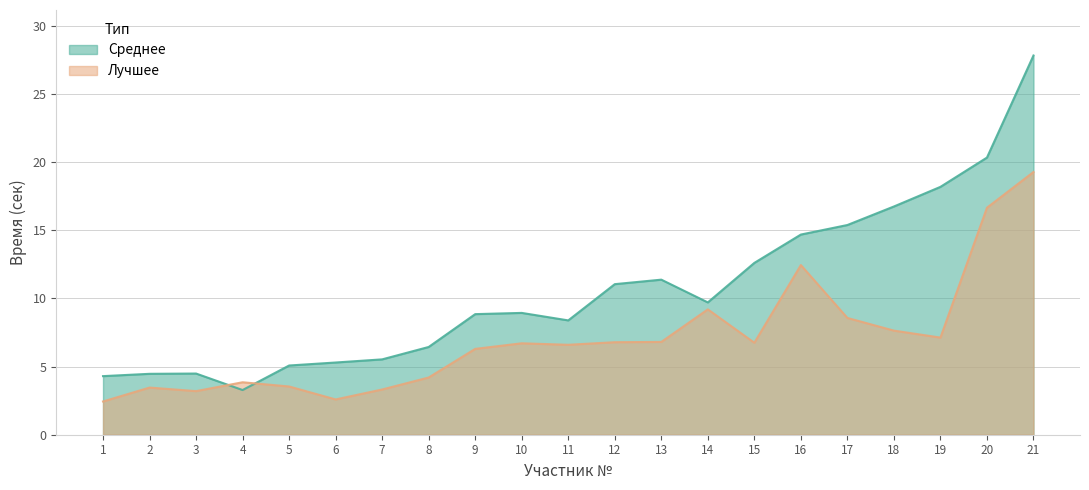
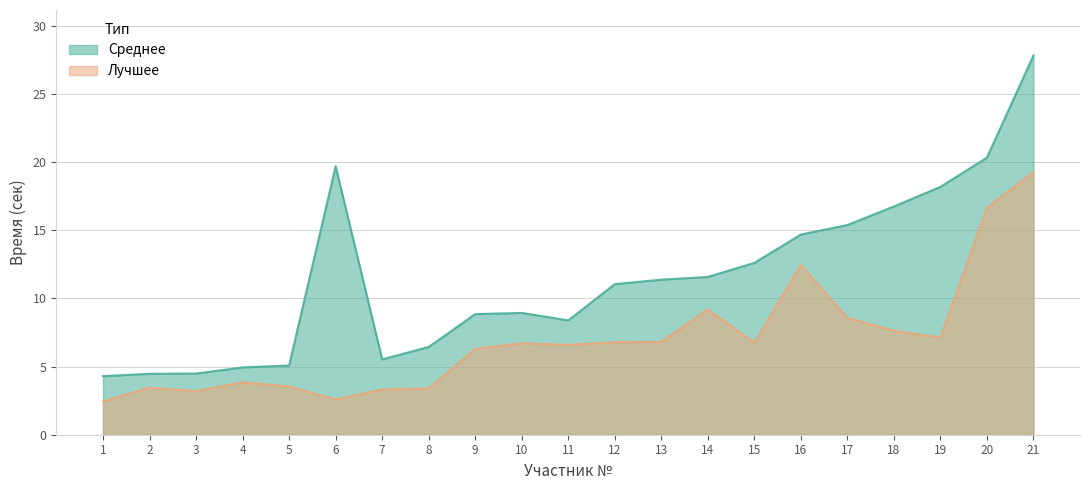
Среднее, 4: 3.3 -> 4.9
Среднее, 6: 5.3 -> 19.7
Лучшее, 8: 4.2 -> 3.4
Среднее, 14: 9.7 -> 11.6
